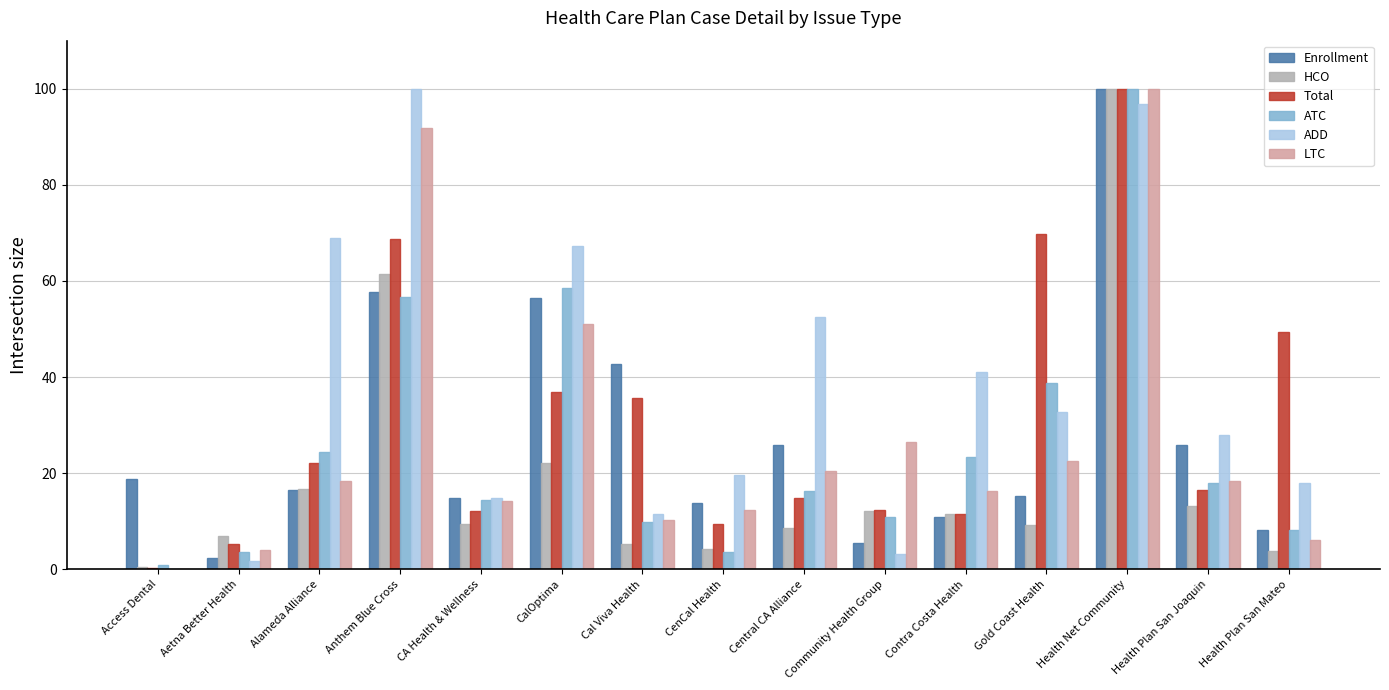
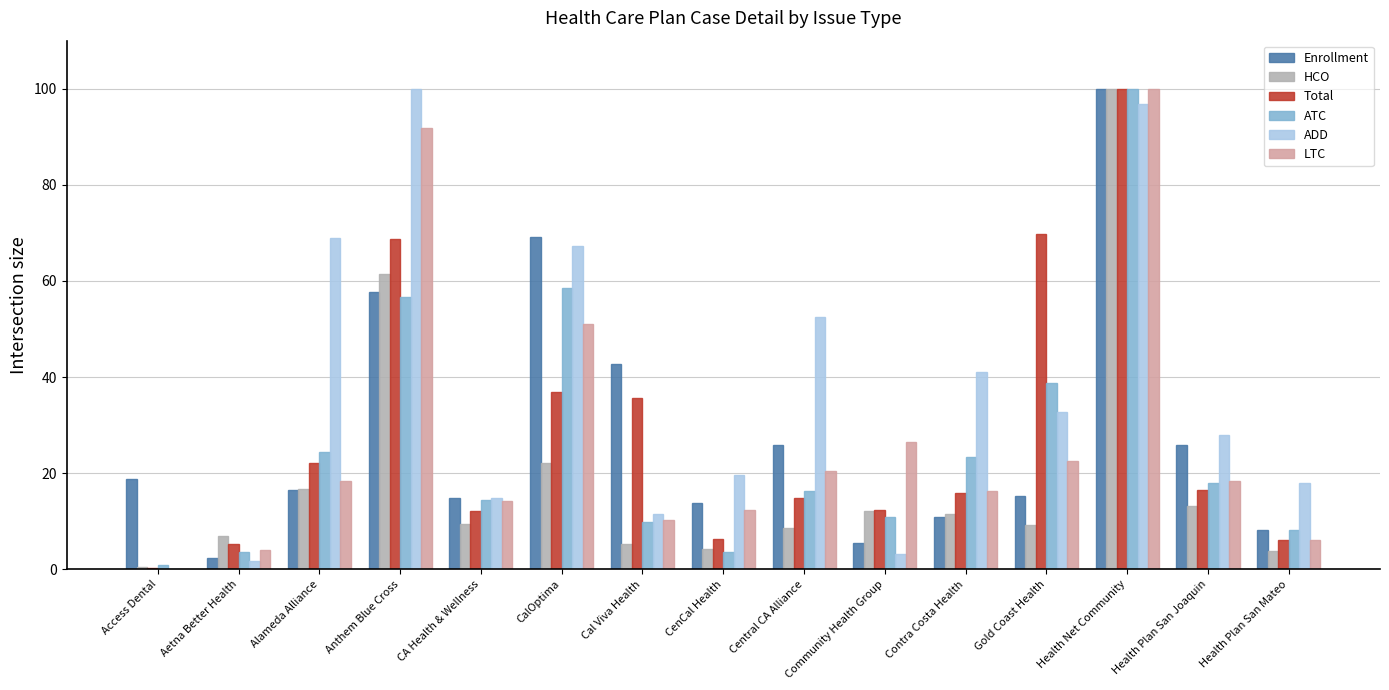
Enrollment, CalOptima: 57 -> 69
Total, CenCal Health: 9 -> 6
Total, Contra Costa Health: 11 -> 16
Total, Health Plan San Mateo: 49 -> 6
